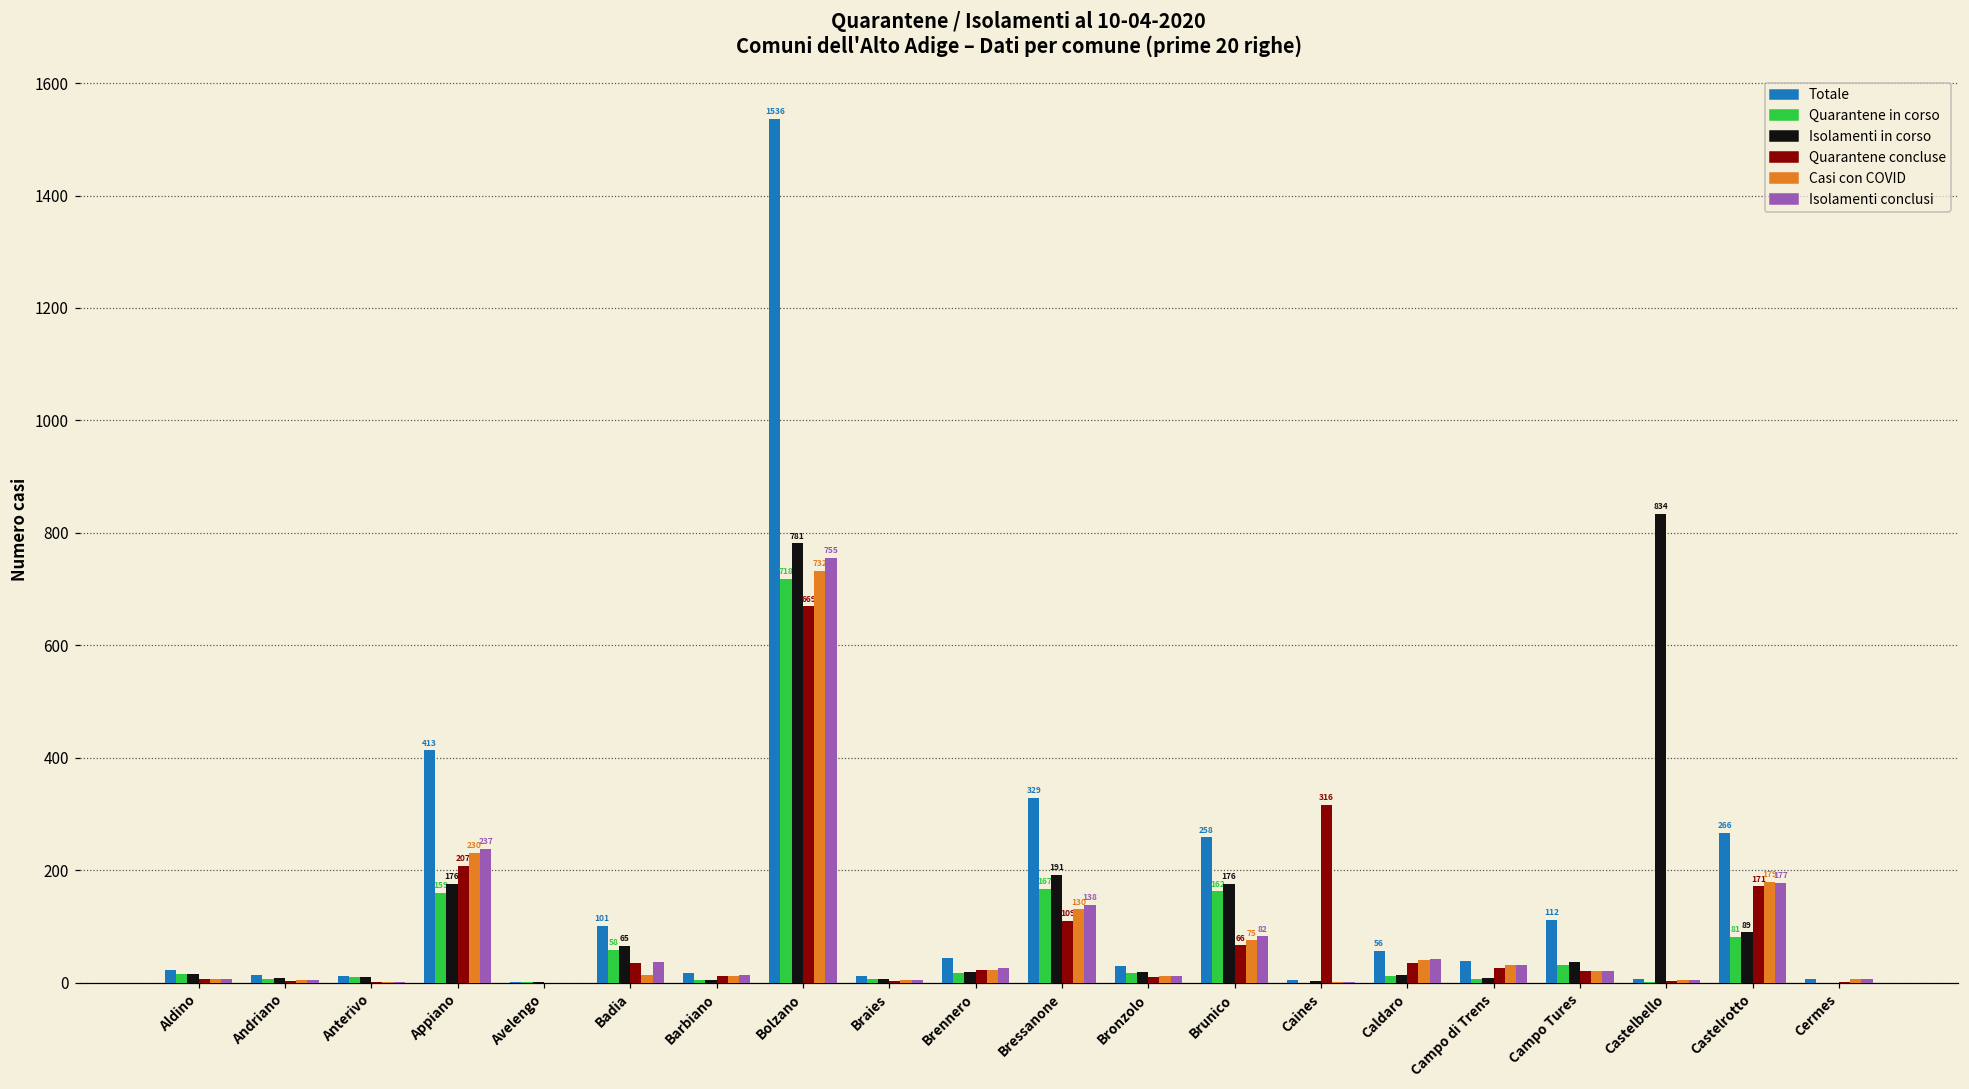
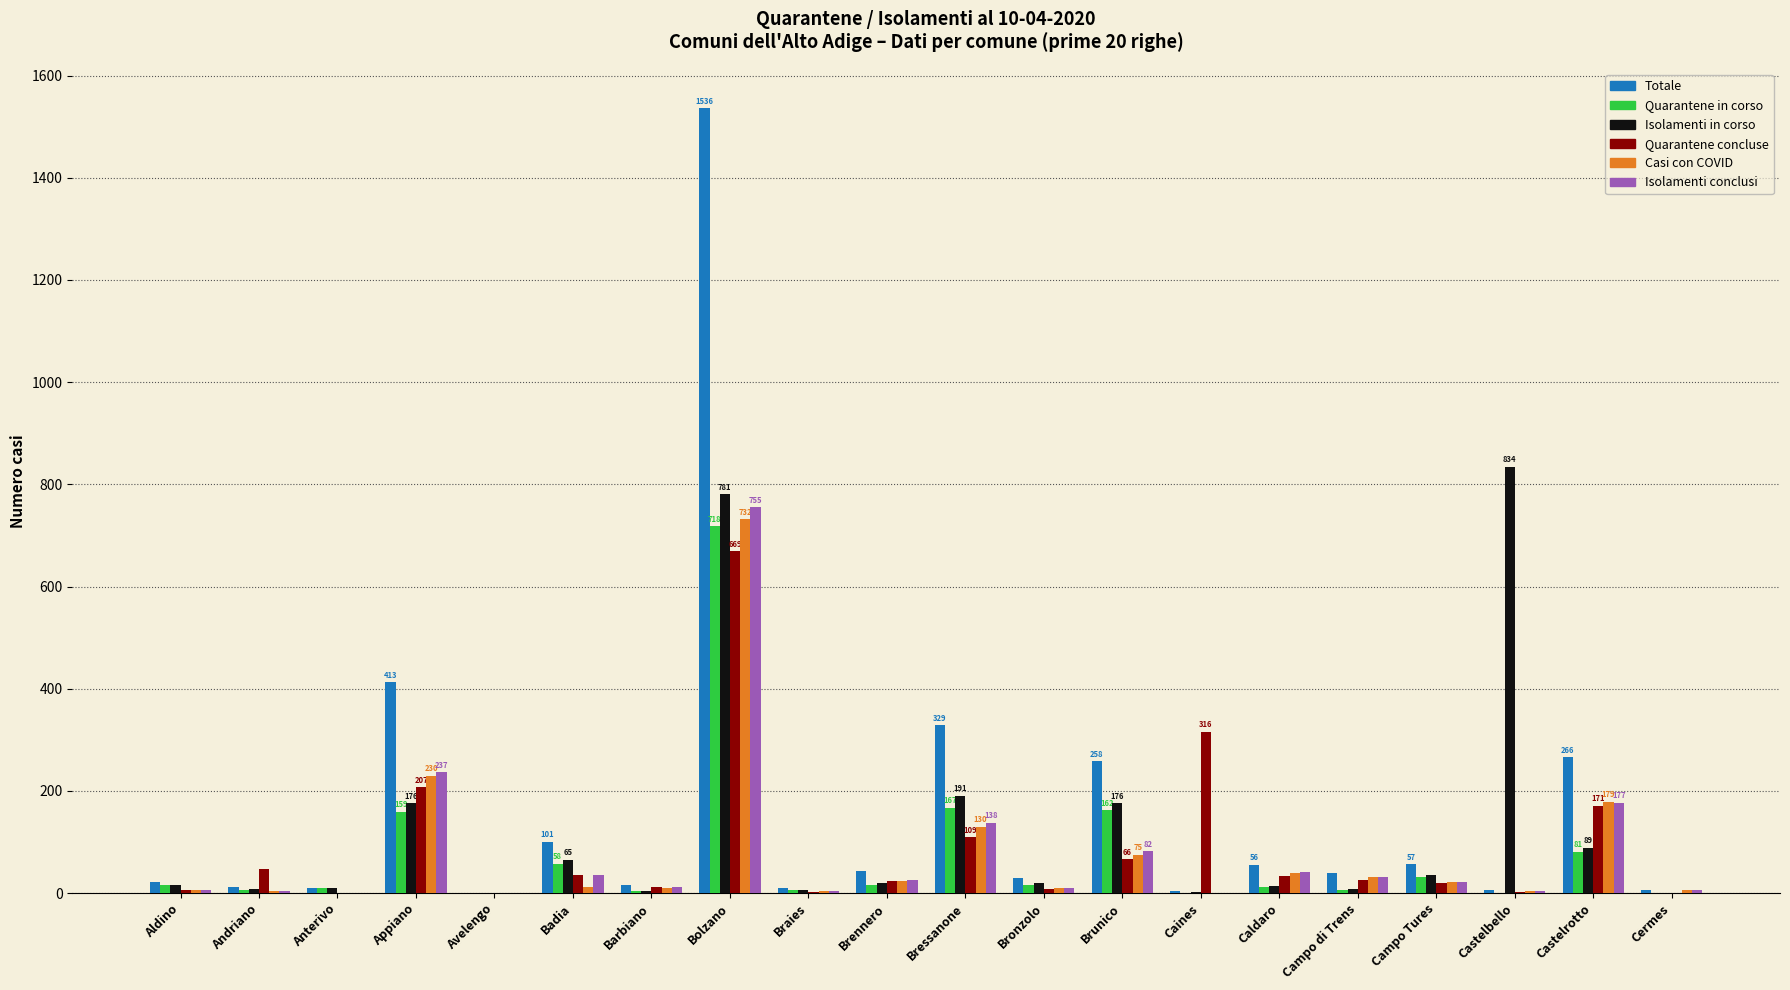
Quarantene concluse, Andriano: 0 -> 50
Totale, Campo Tures: 112 -> 57
